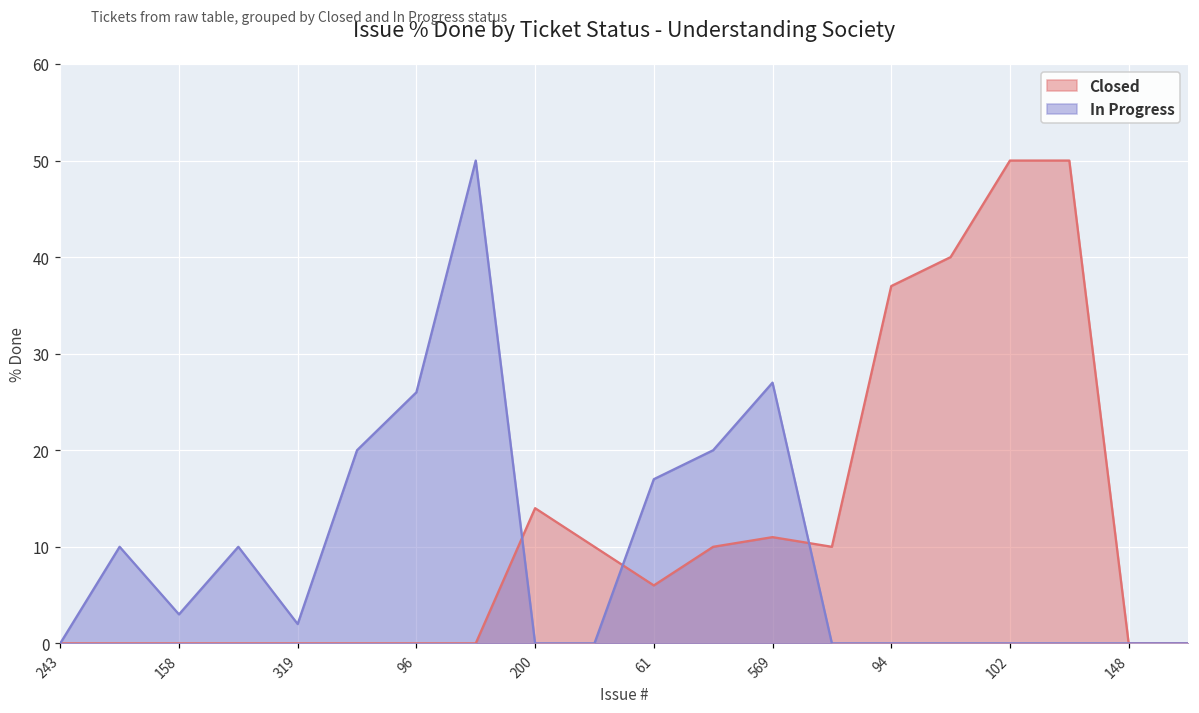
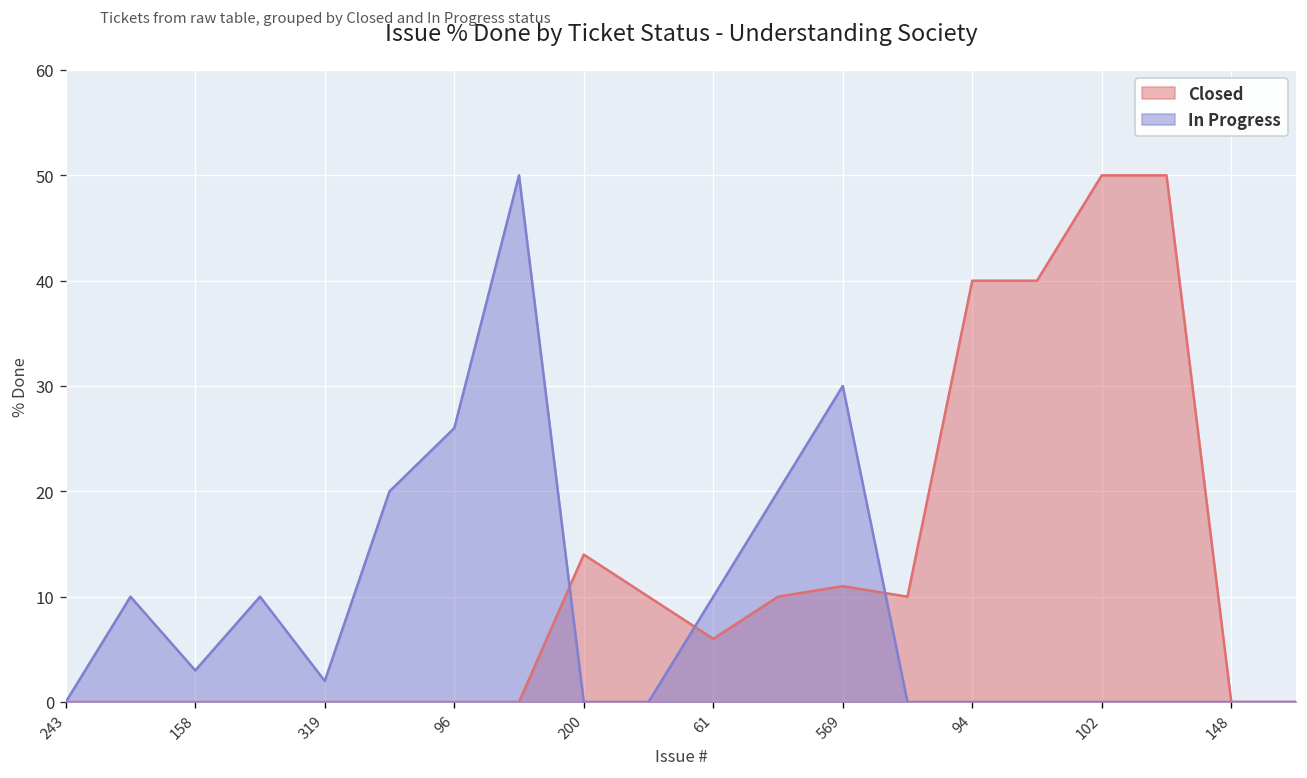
In Progress, 61: 17 -> 10
In Progress, 569: 27 -> 30
Closed, 94: 37 -> 40
